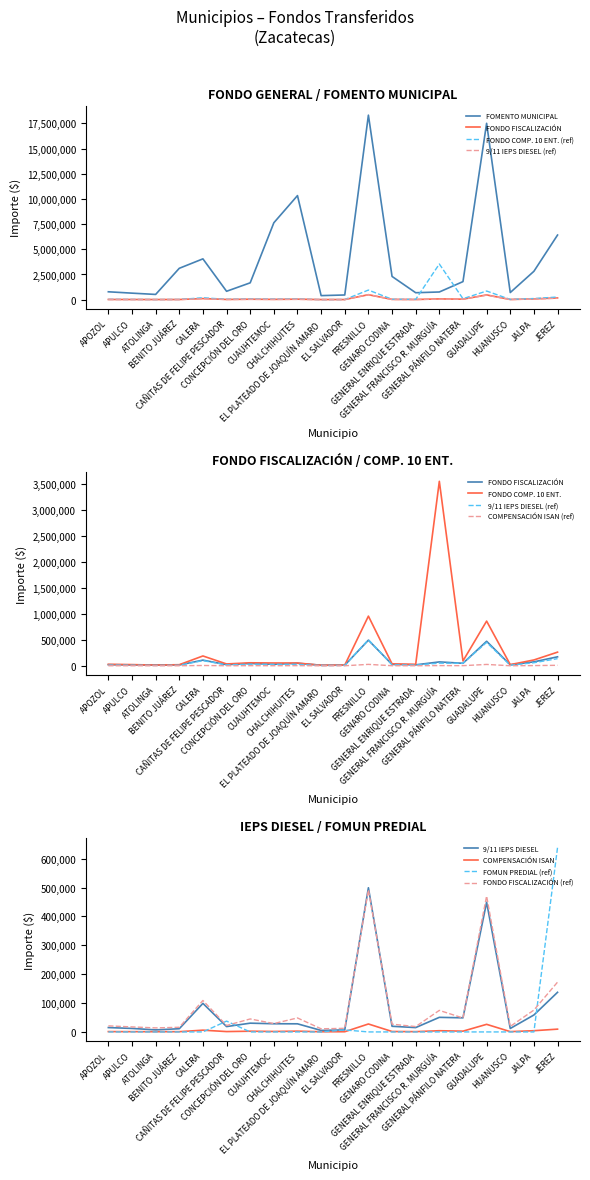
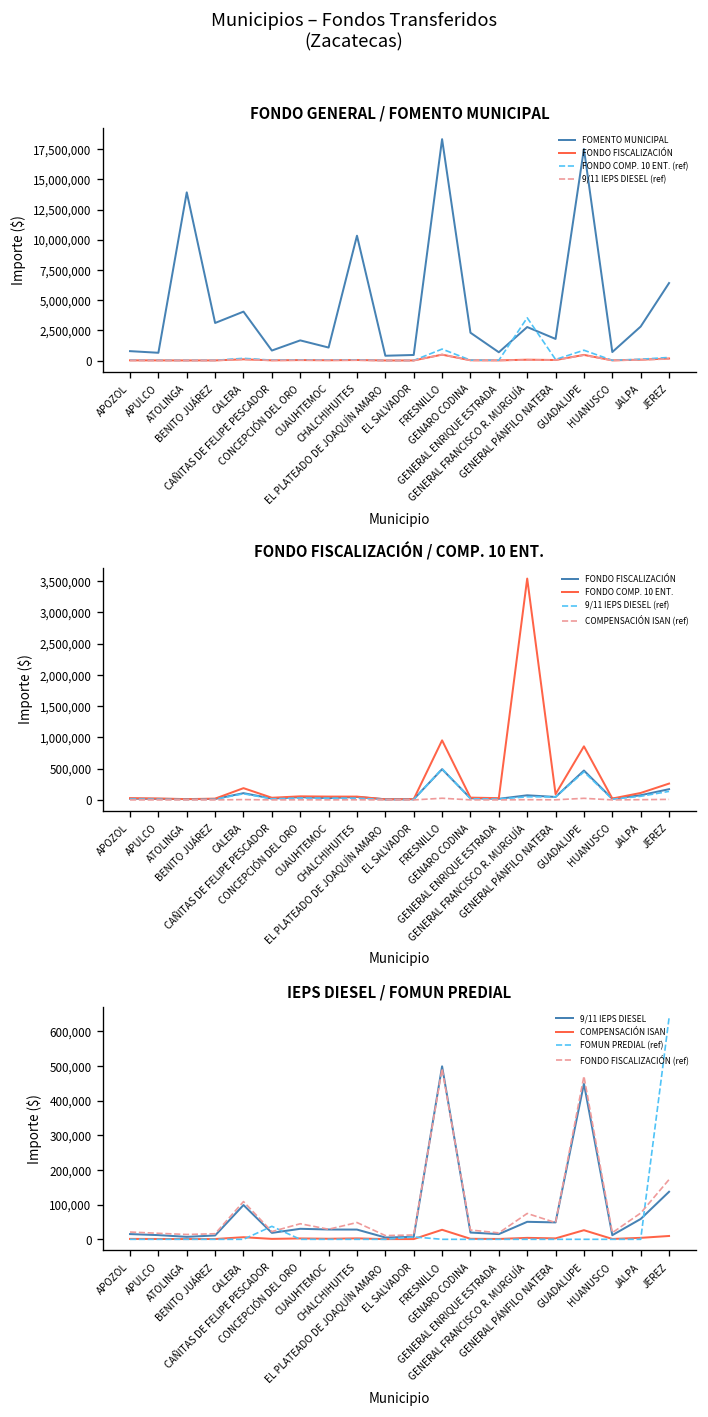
FONDO GENERAL / FOMENTO MUNICIPAL, FOMENTO MUNICIPAL, ATOLINGA: 500,000 -> 13,900,000
FONDO GENERAL / FOMENTO MUNICIPAL, FOMENTO MUNICIPAL, CUAUHTEMOC: 7,600,000 -> 1,100,000
FONDO GENERAL / FOMENTO MUNICIPAL, FOMENTO MUNICIPAL, GENERAL FRANCISCO R. MURGUÍA: 800,000 -> 2,800,000
